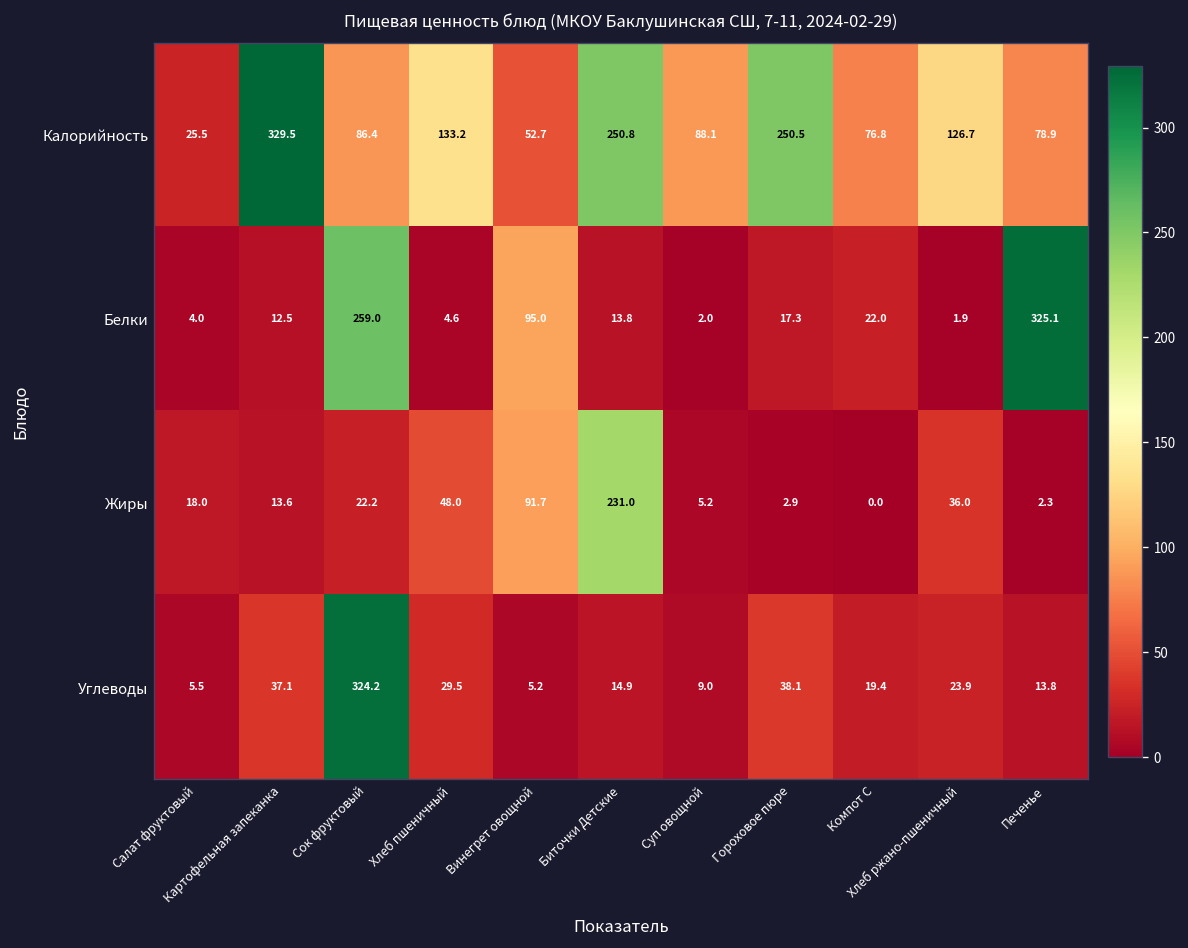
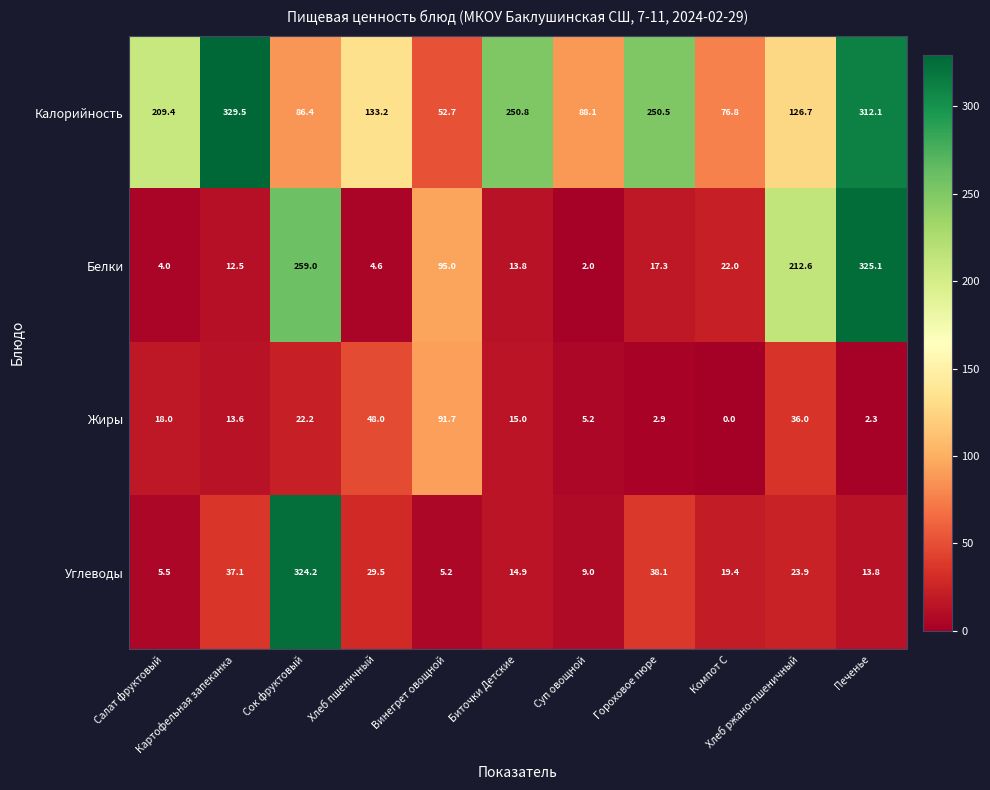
Калорийность, Салат фруктовый: 25.5 -> 209.4
Калорийность, Печенье: 78.9 -> 312.1
Белки, Хлеб ржано-пшеничный: 1.9 -> 212.6
Жиры, Биточки Детские: 231.0 -> 15.0
